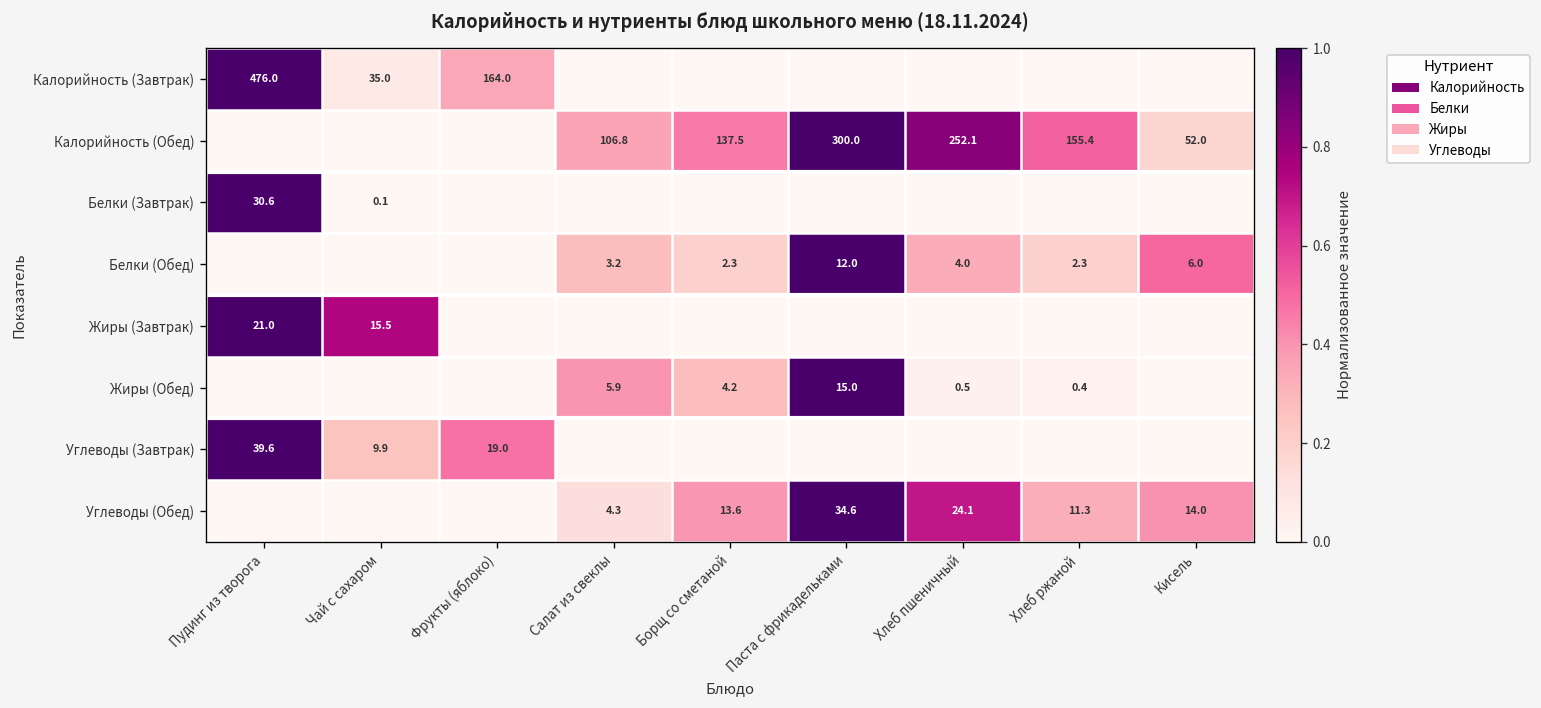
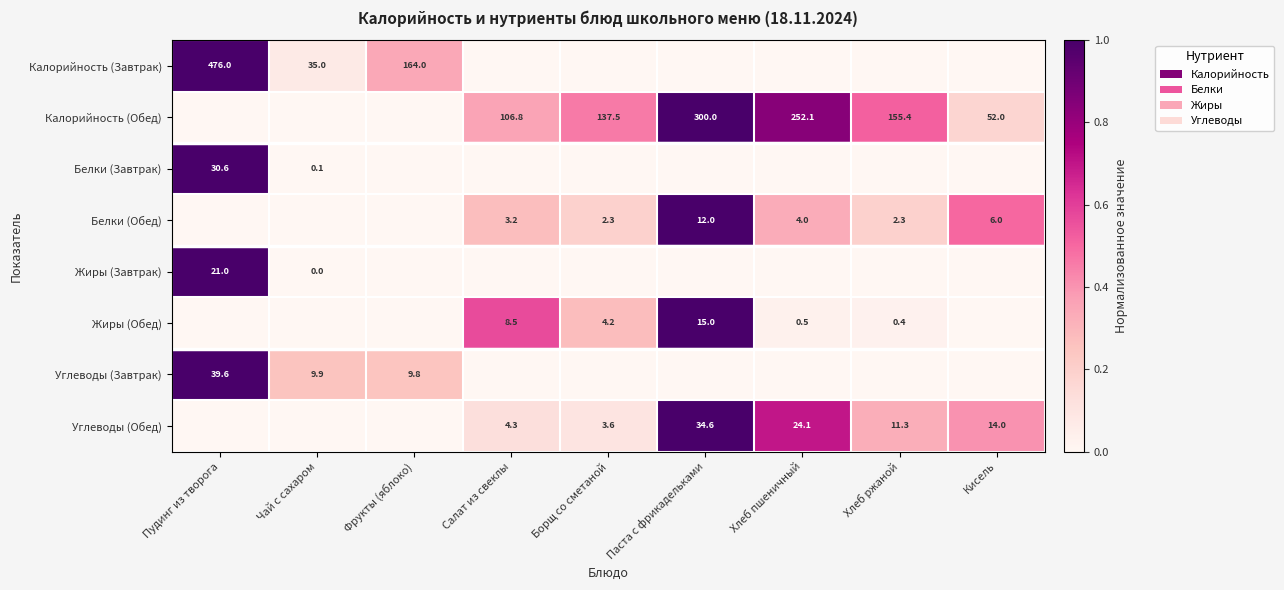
Жиры (Завтрак), Чай с сахаром: 15.5 -> 0.0
Жиры (Обед), Салат из свеклы: 5.9 -> 8.5
Углеводы (Завтрак), Фрукты (яблоко): 19.0 -> 9.8
Углеводы (Обед), Борщ со сметаной: 13.6 -> 3.6
